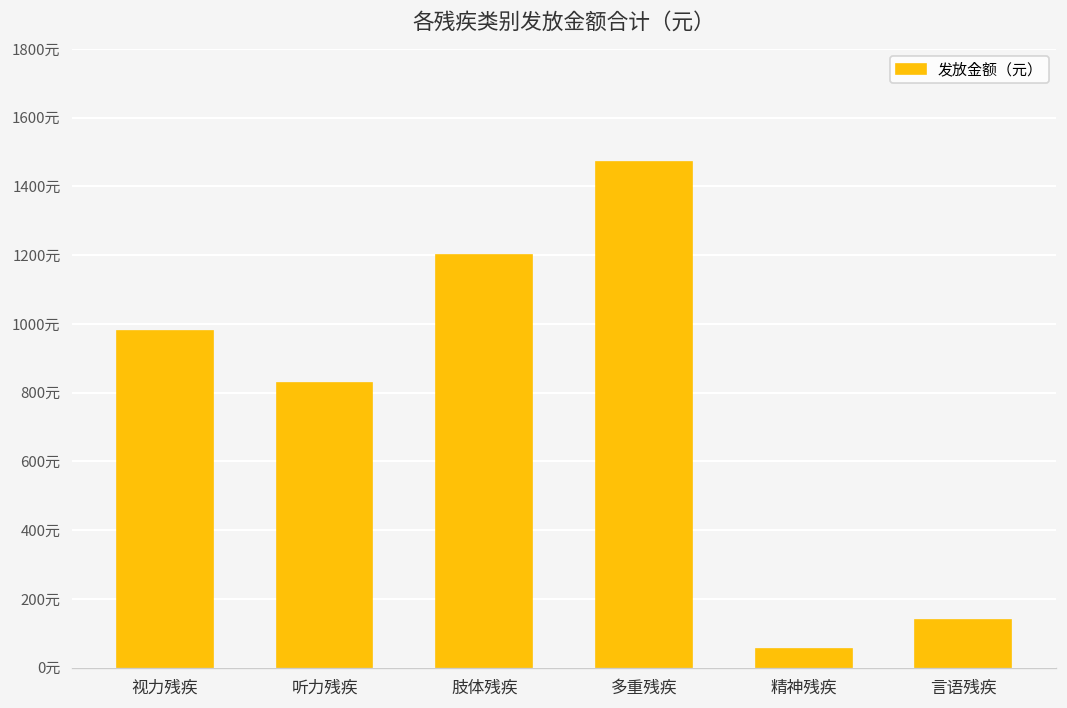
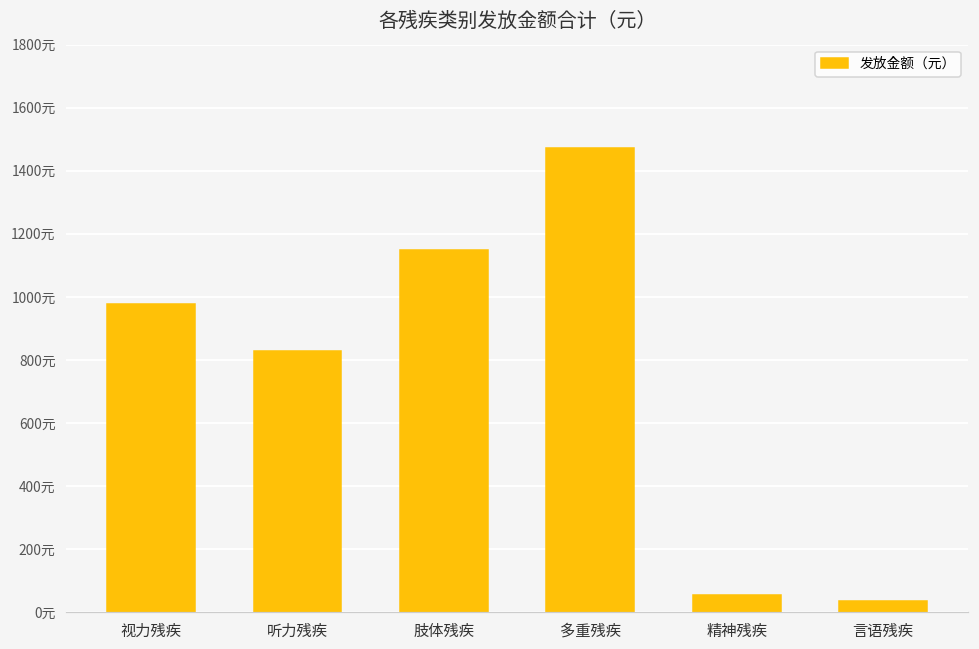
肢体残疾: 1200元 -> 1150元
言语残疾: 140元 -> 30元
